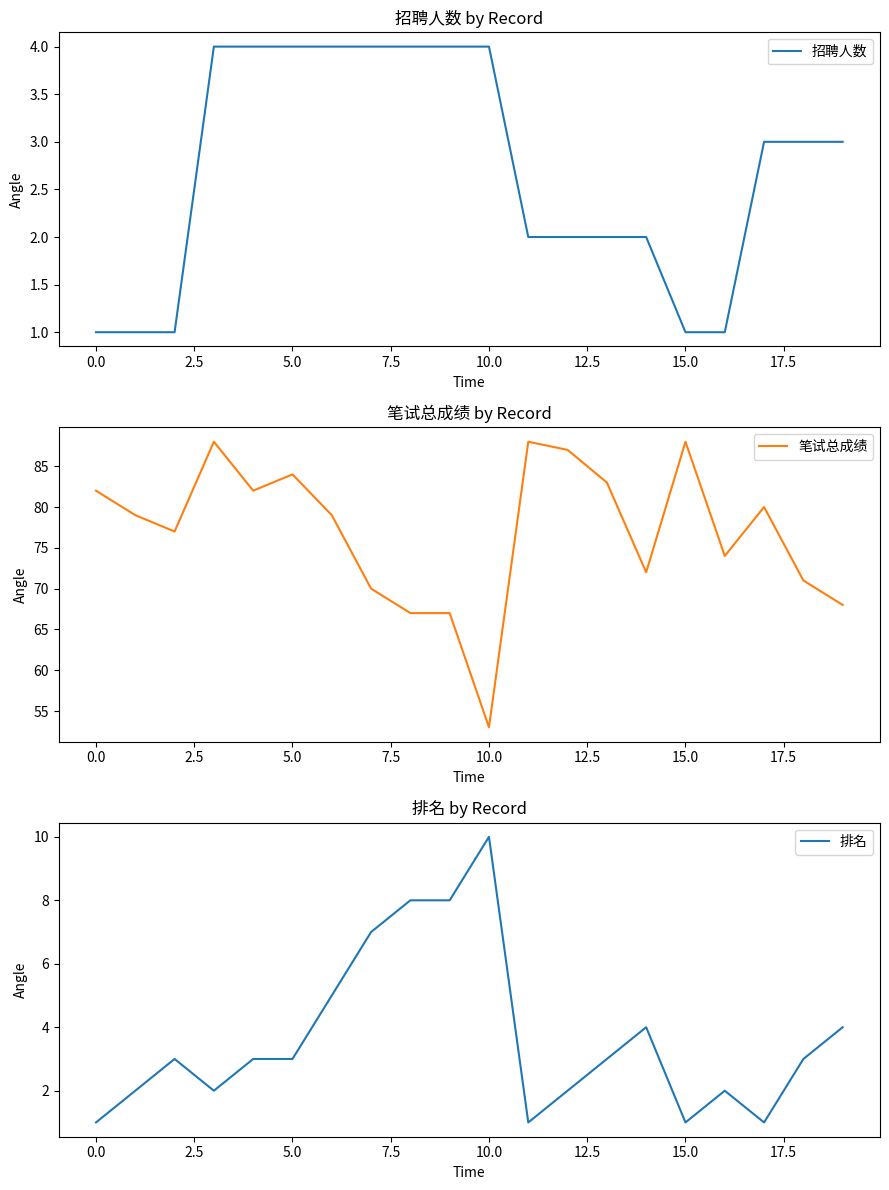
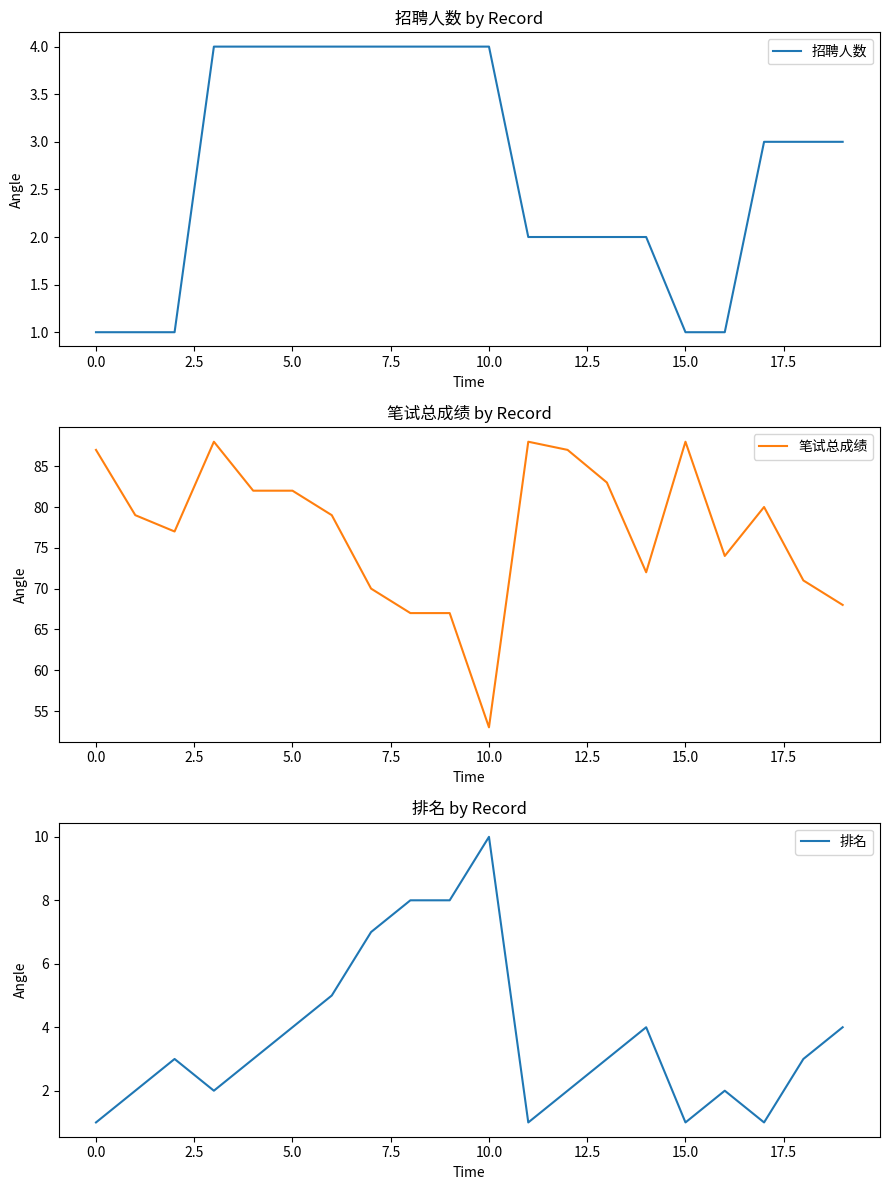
笔试总成绩 by Record, 0.0: 82 -> 87
笔试总成绩 by Record, 5.0: 84 -> 82
排名 by Record, 5.0: 3 -> 4
